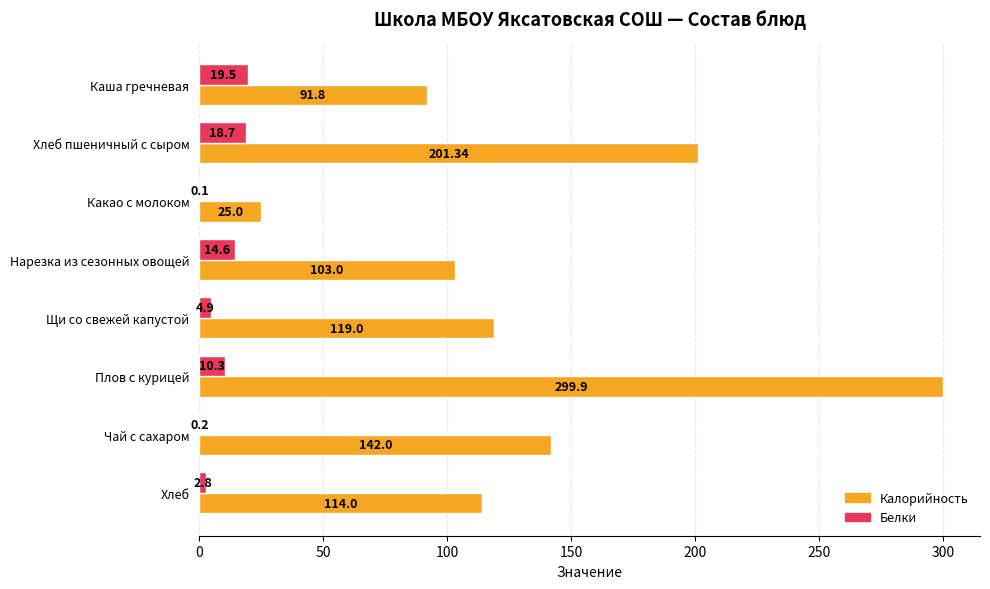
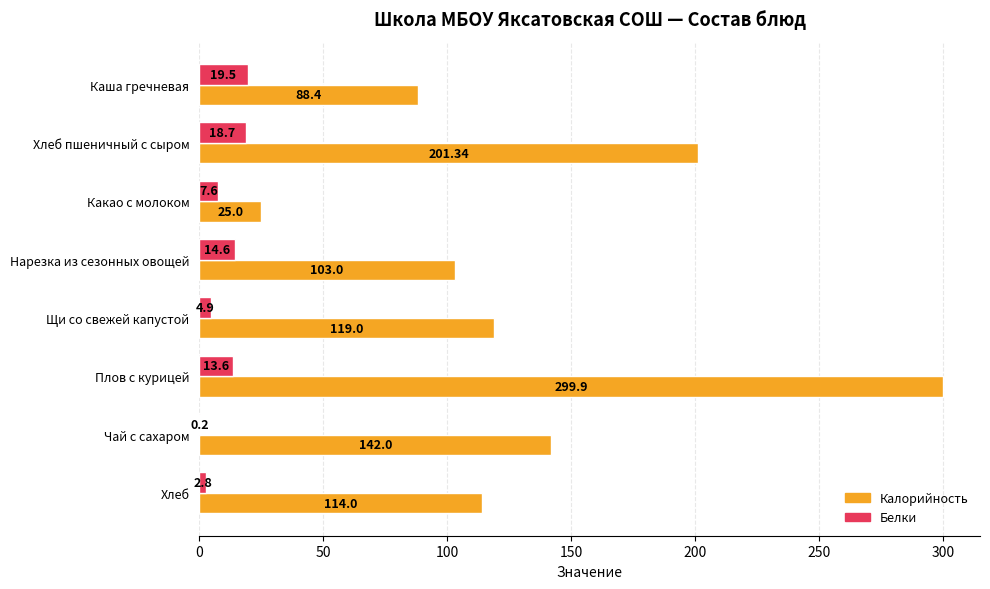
Калорийность, Каша гречневая: 91.8 -> 88.4
Белки, Какао с молоком: 0.1 -> 7.6
Белки, Плов с курицей: 10.3 -> 13.6
